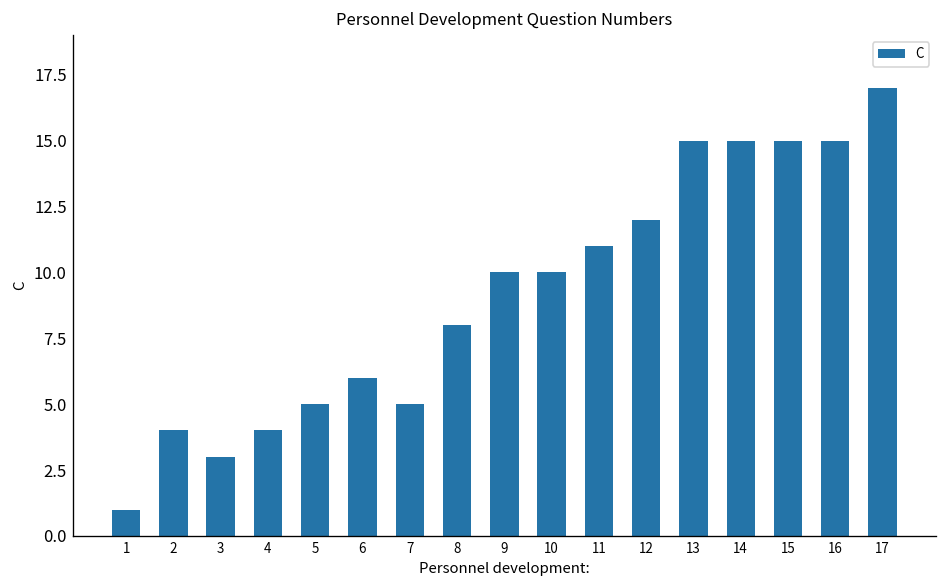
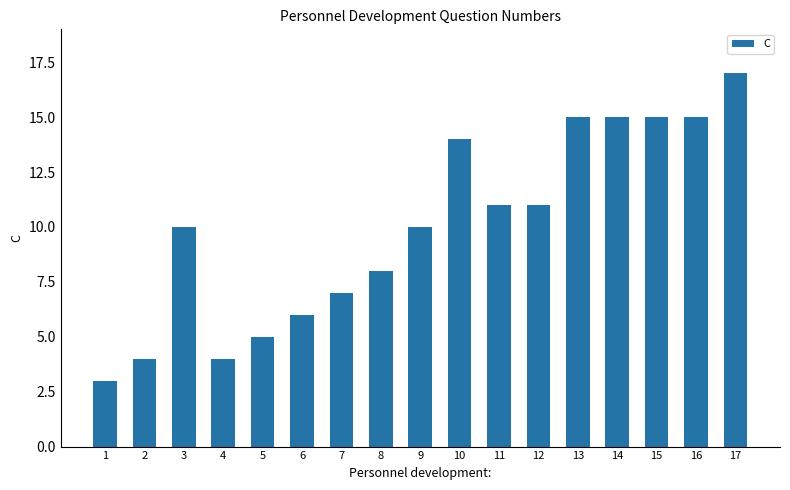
1: 1 -> 3
3: 3 -> 10
7: 5 -> 7
10: 10 -> 14
12: 12 -> 11
